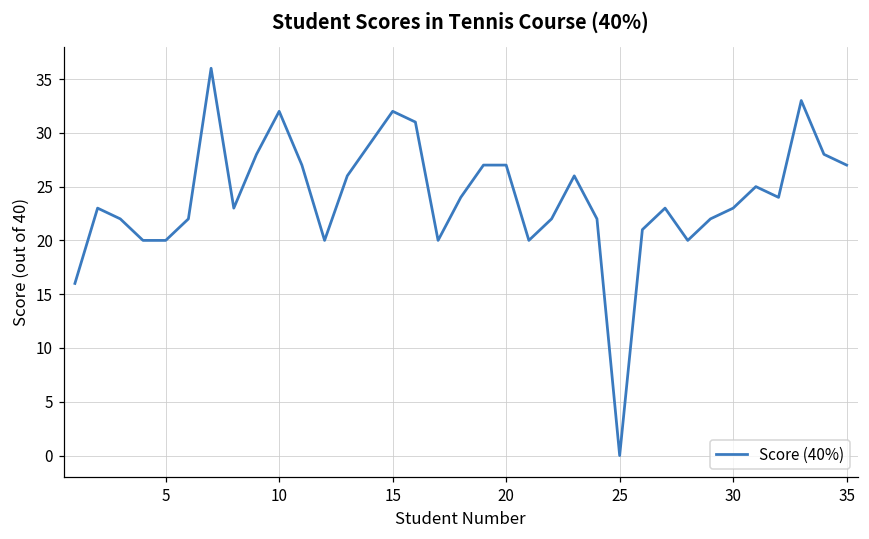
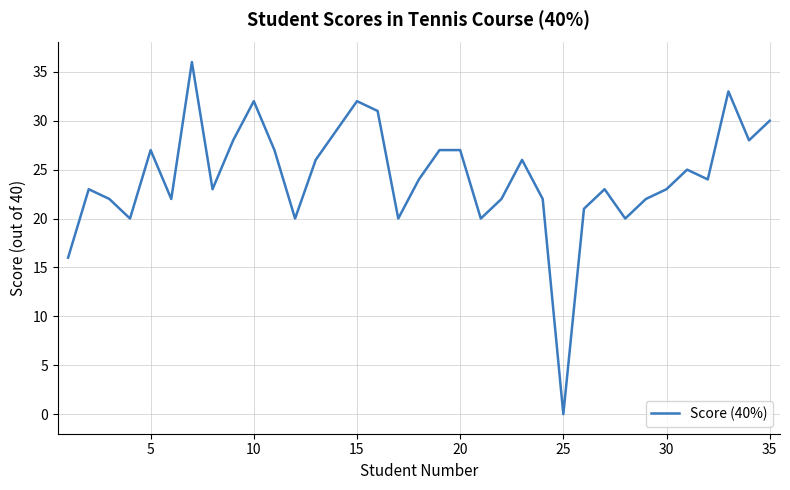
5: 20 -> 27
35: 27 -> 30
